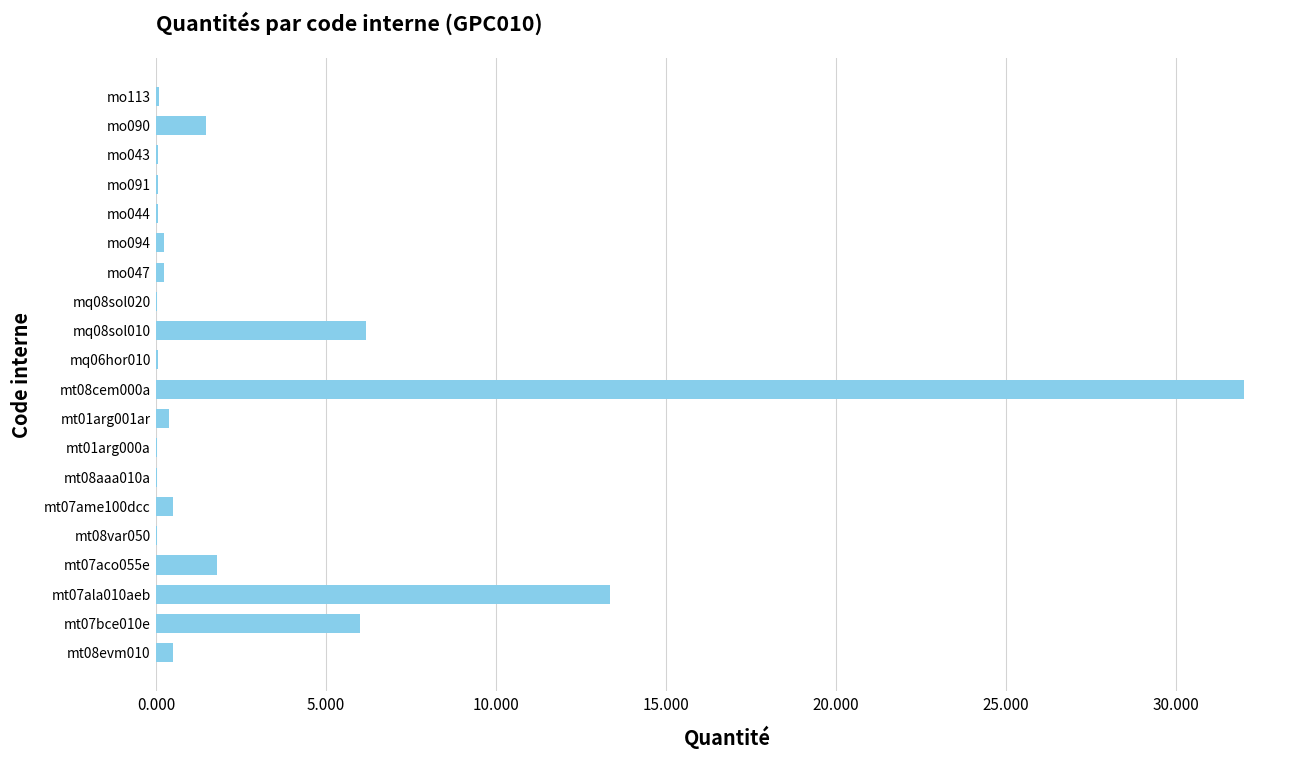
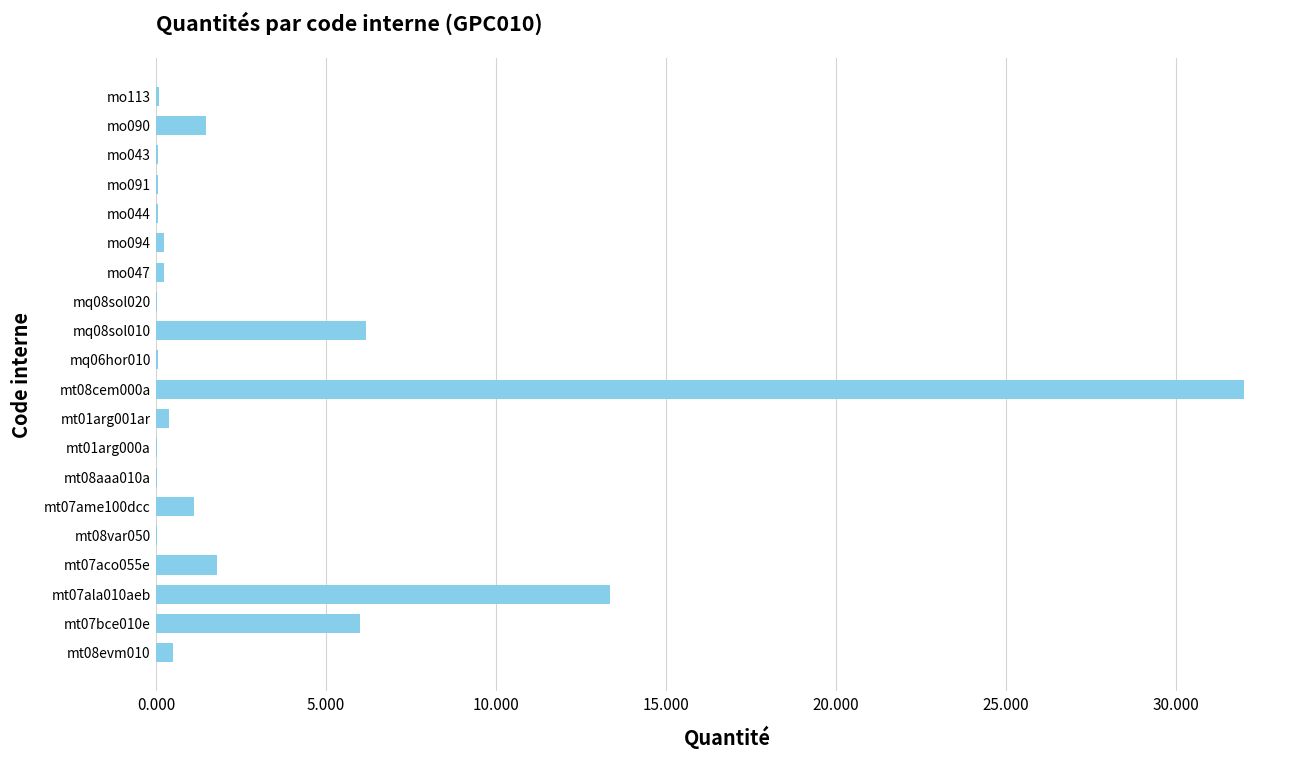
mt07ame100dcc: 0.5 -> 1.1
